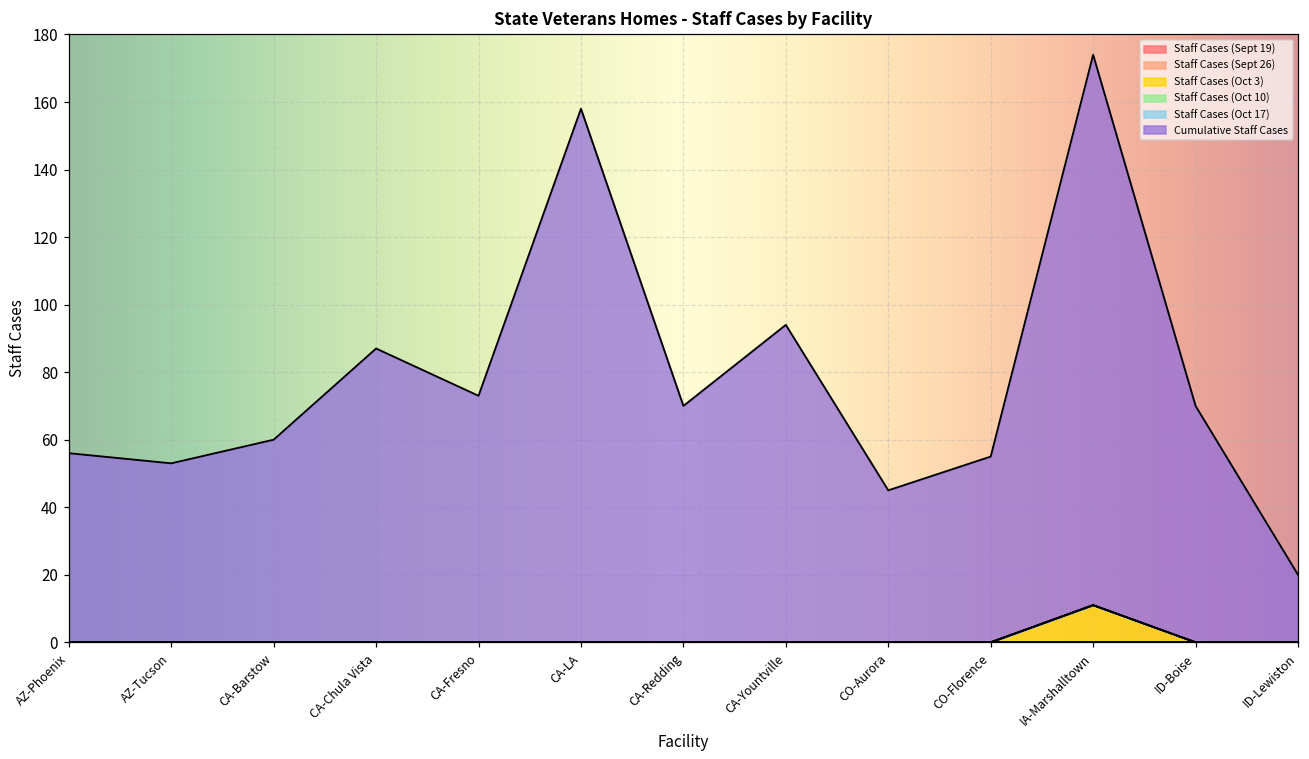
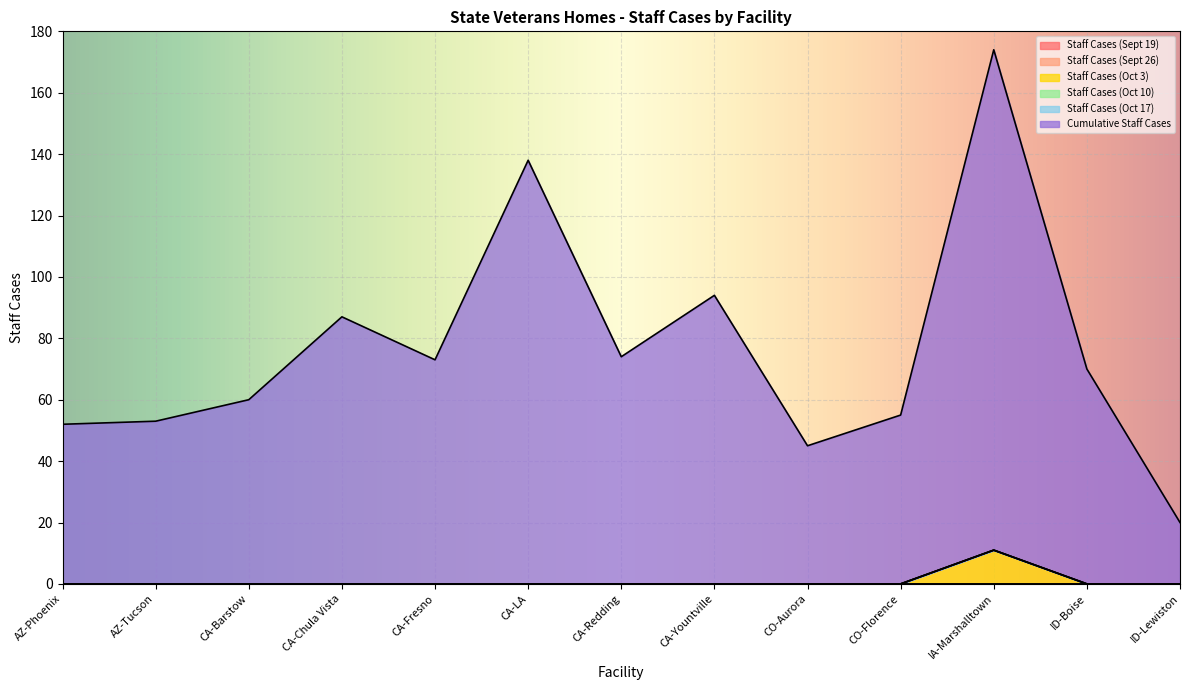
Cumulative Staff Cases, AZ-Phoenix: 56 -> 52
Cumulative Staff Cases, CA-LA: 158 -> 138
Cumulative Staff Cases, CA-Redding: 70 -> 74
